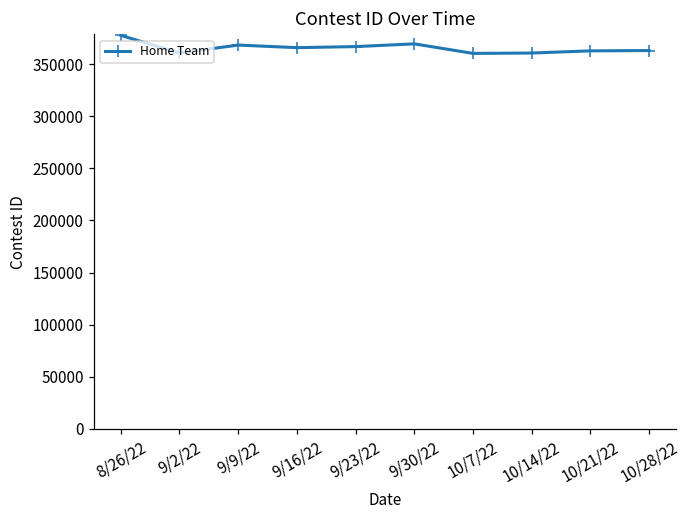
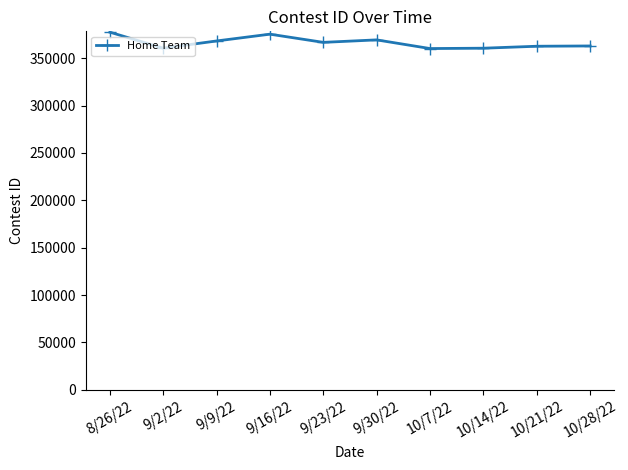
9/16/22: 370000 -> 380000
